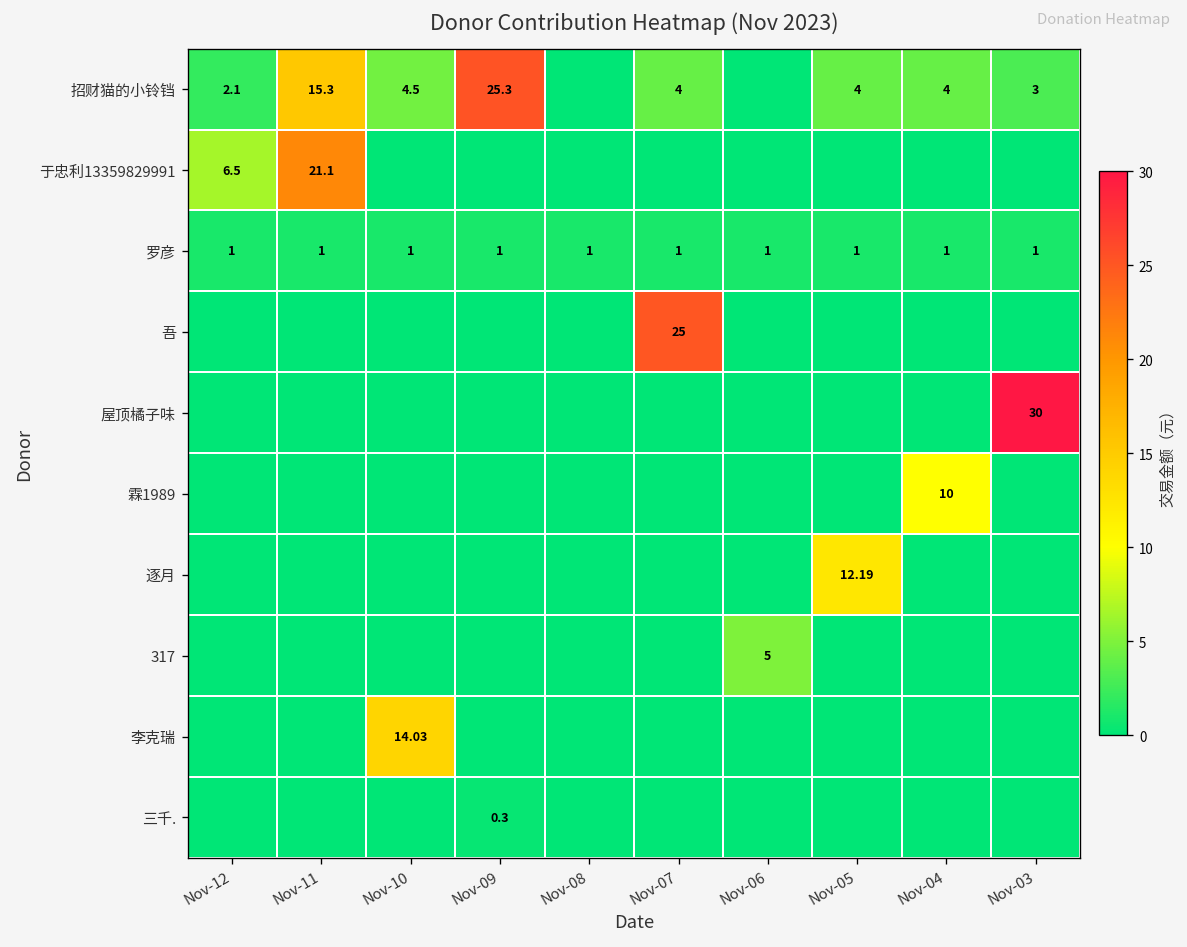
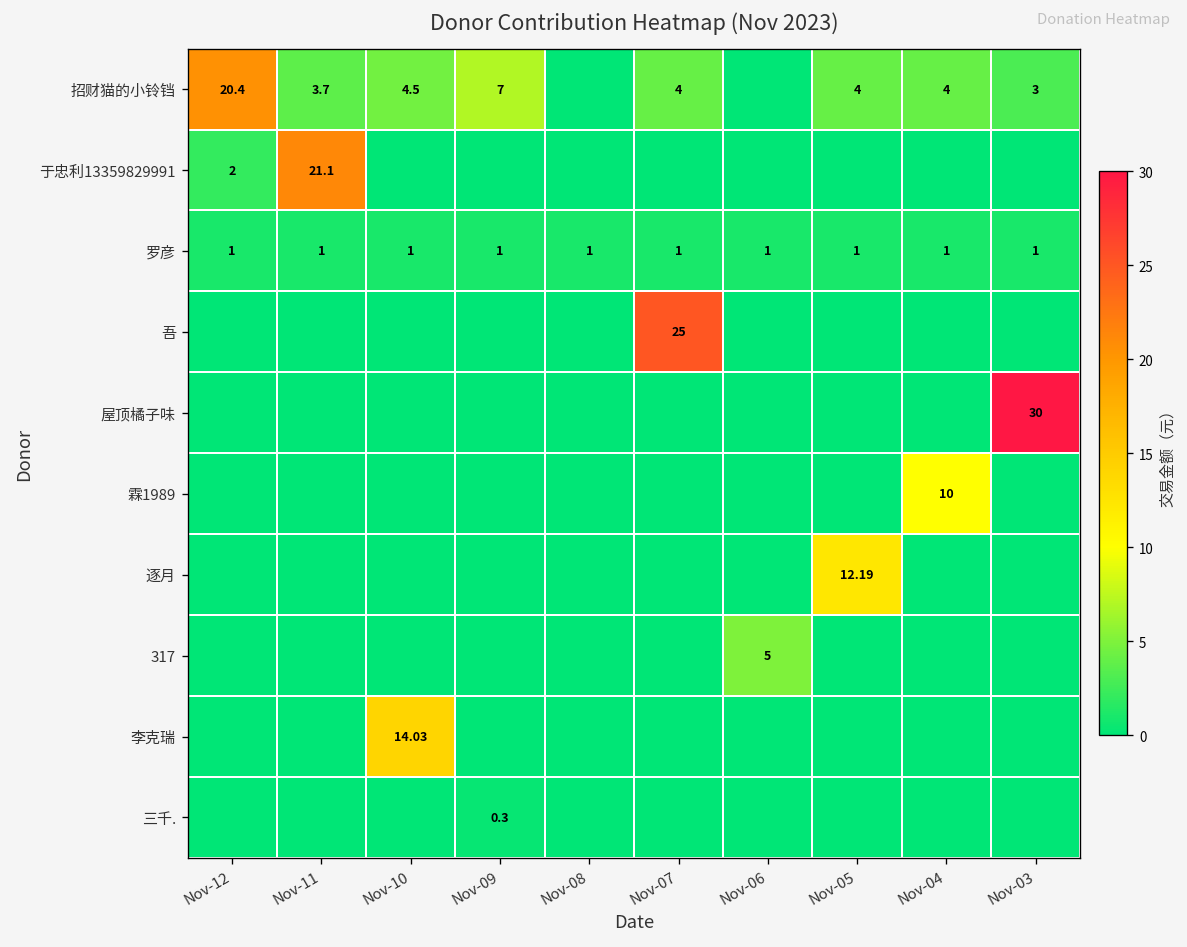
招财猫的小铃铛, Nov-12: 2.1 -> 20.4
招财猫的小铃铛, Nov-11: 15.3 -> 3.7
招财猫的小铃铛, Nov-09: 25.3 -> 7
于忠利13359829991, Nov-12: 6.5 -> 2
